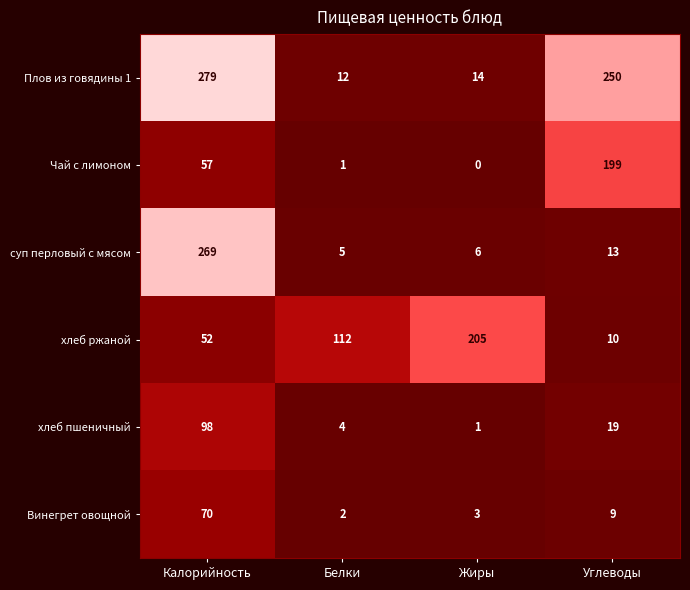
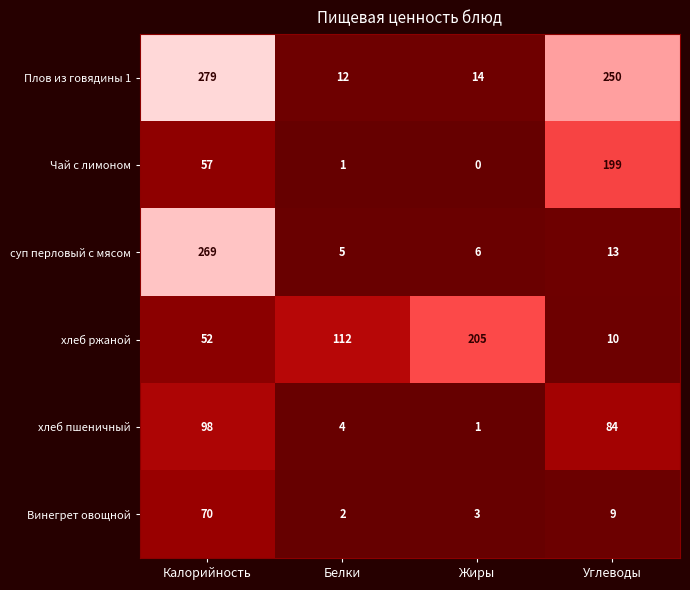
хлеб пшеничный, Углеводы: 19 -> 84
